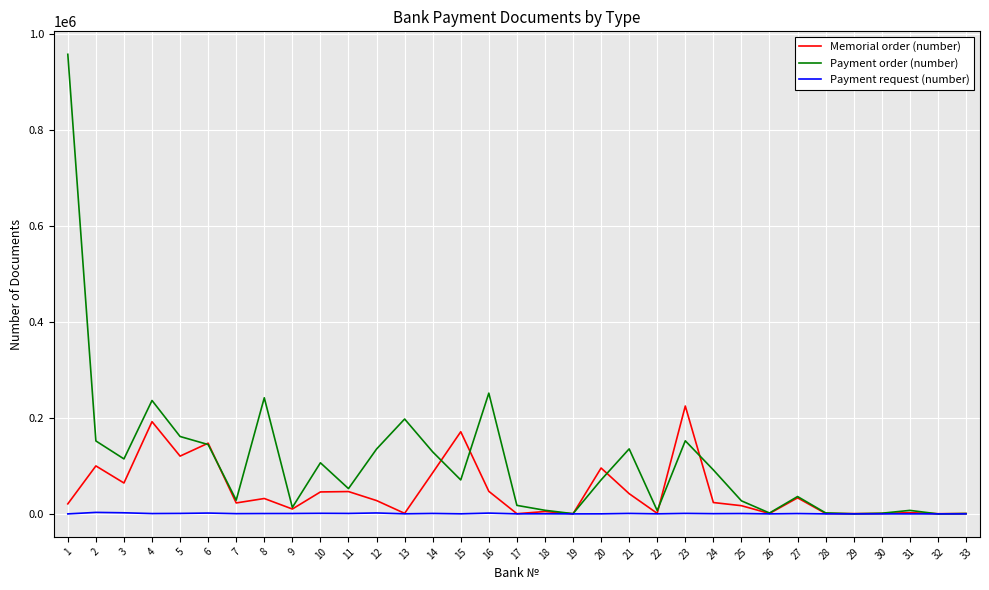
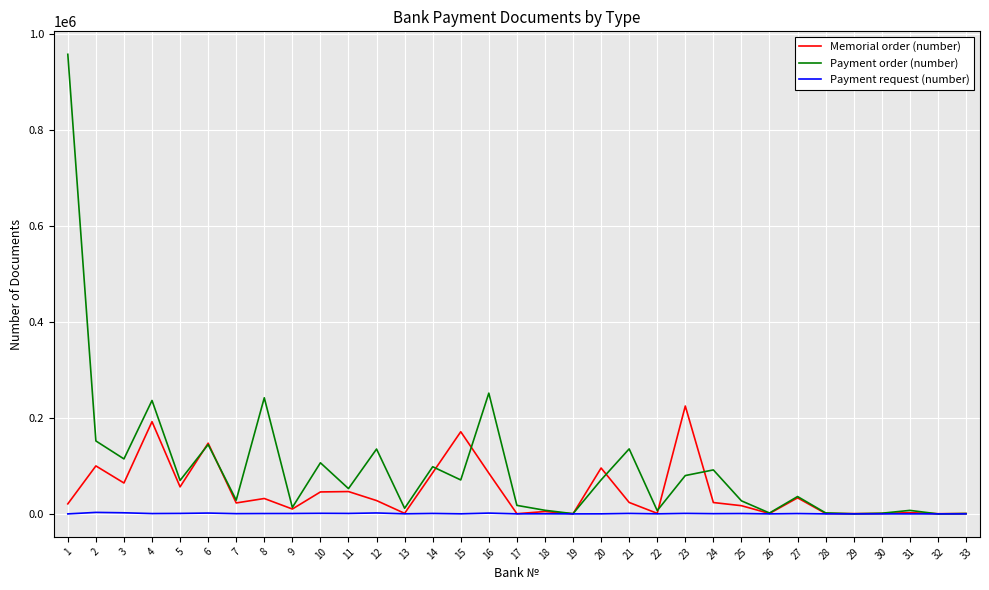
Memorial order (number), 5: 120000 -> 60000
Payment order (number), 5: 160000 -> 70000
Payment order (number), 13: 200000 -> 10000
Payment order (number), 14: 130000 -> 100000
Memorial order (number), 16: 50000 -> 80000
Memorial order (number), 21: 40000 -> 20000
Payment order (number), 23: 150000 -> 80000
